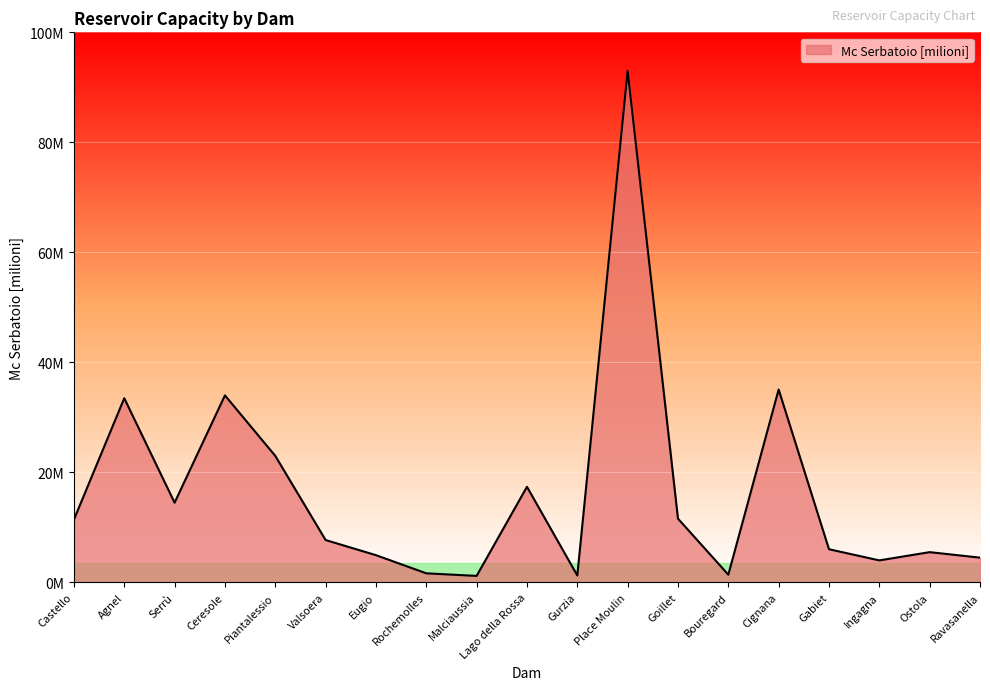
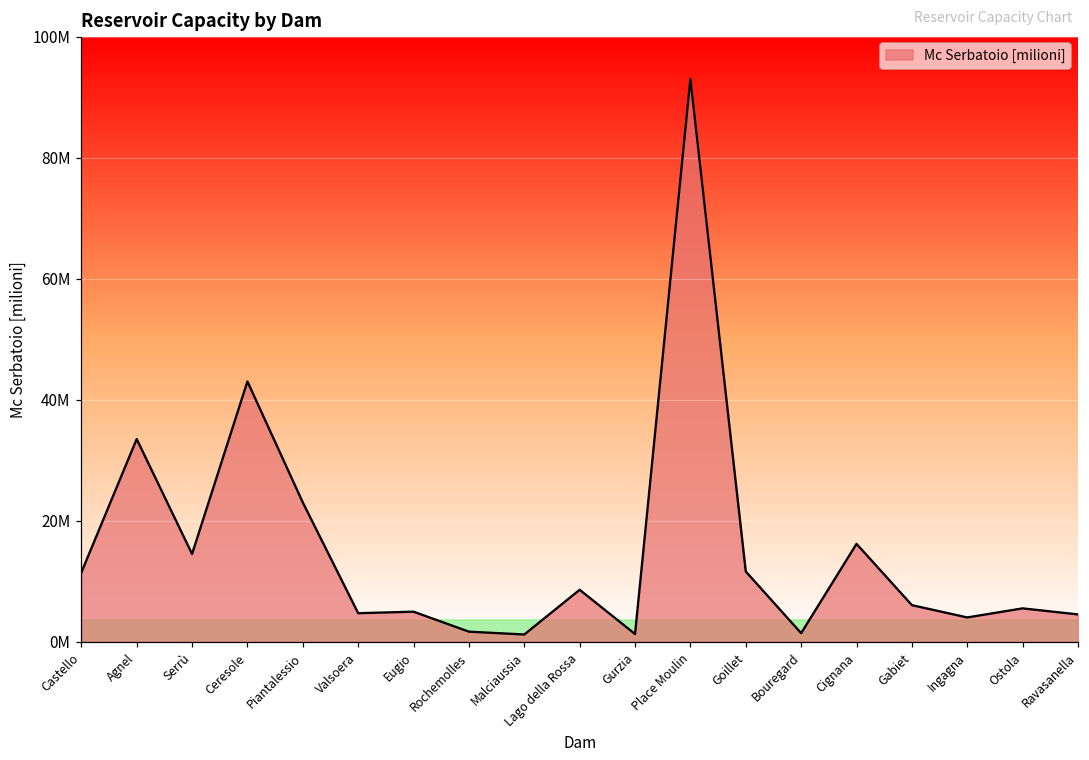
Ceresole: 34000000 -> 43000000
Valsoera: 8000000 -> 5000000
Lago della Rossa: 17000000 -> 9000000
Cignana: 35000000 -> 16000000
